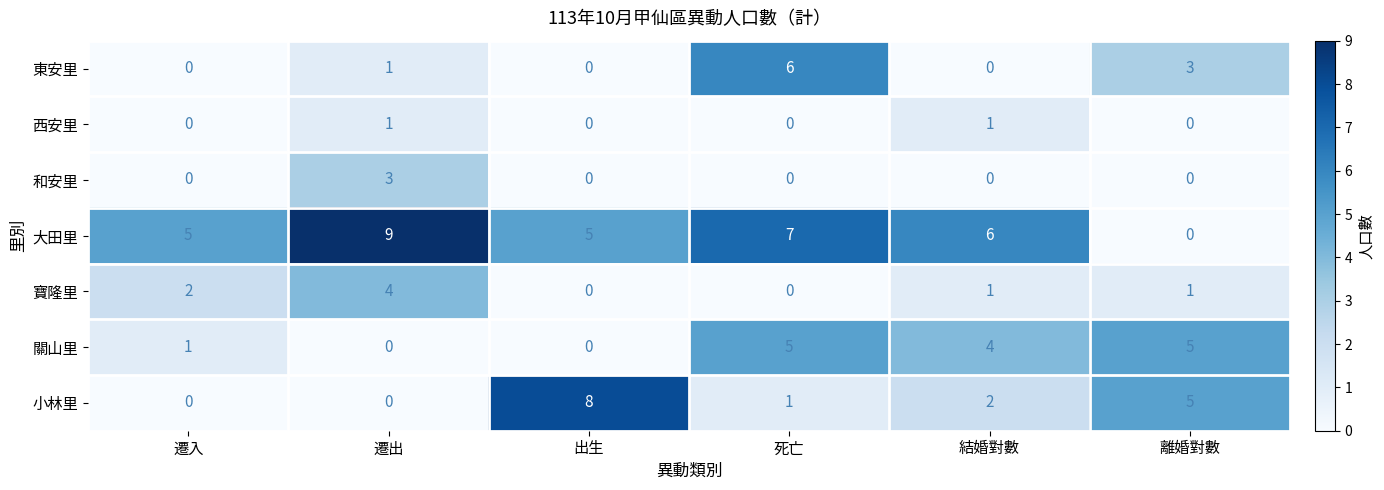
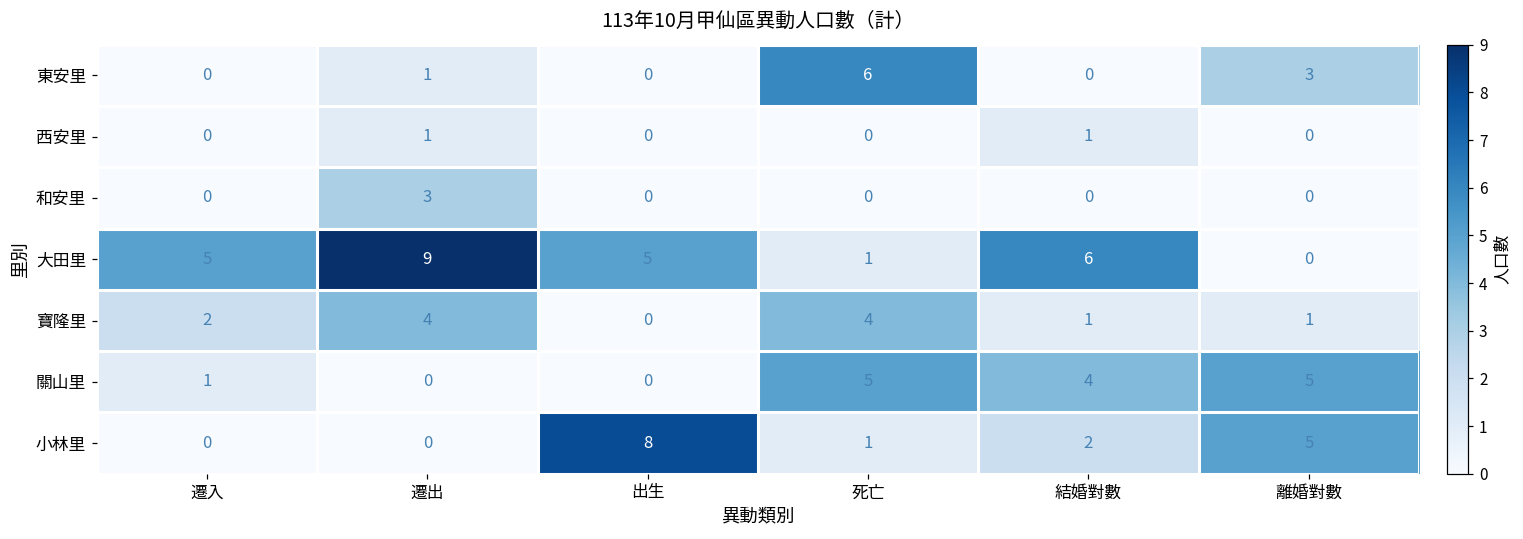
大田里, 死亡: 7 -> 1
寶隆里, 死亡: 0 -> 4
